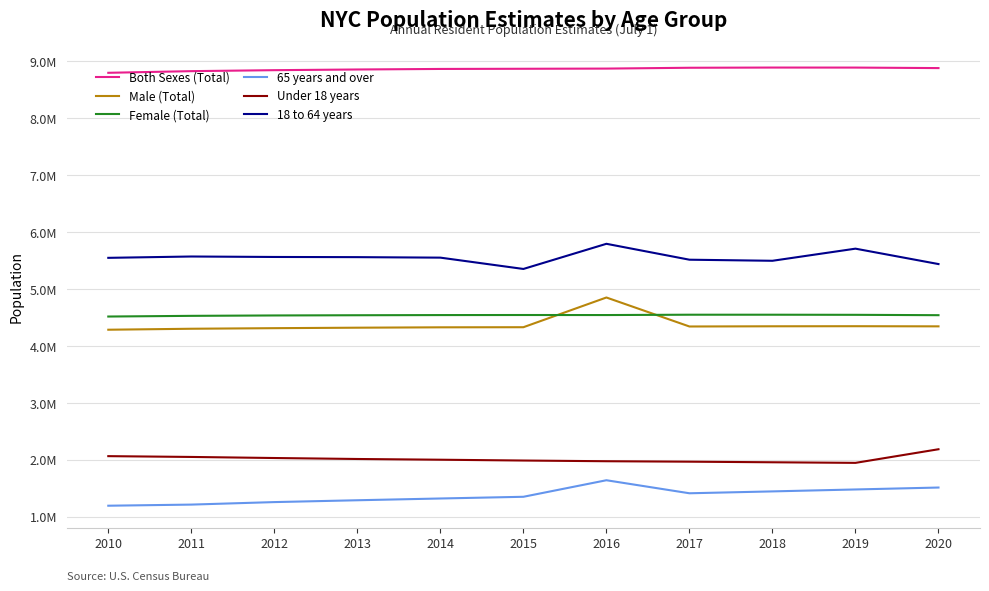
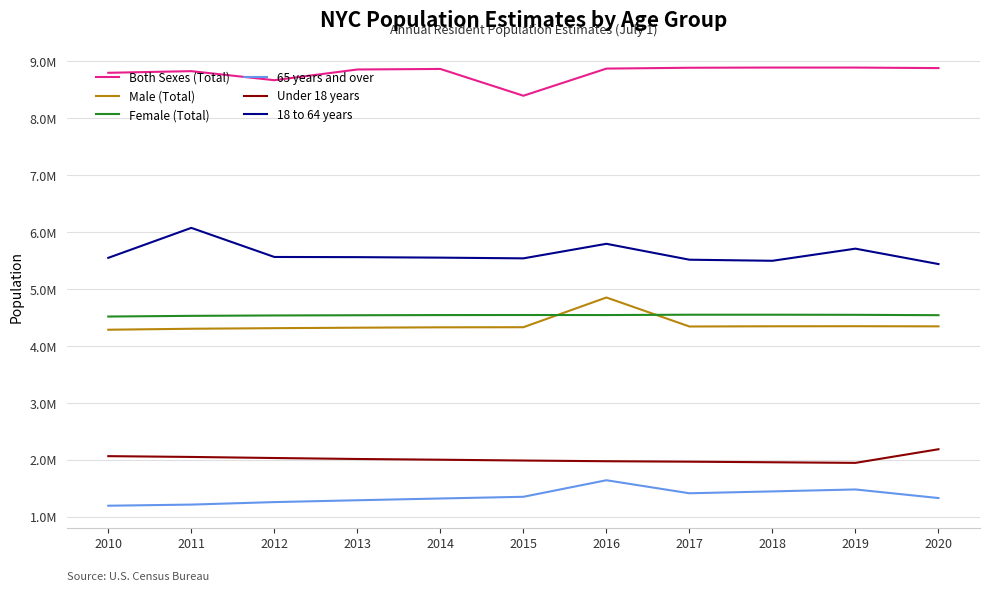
18 to 64 years, 2011: 5600000 -> 6100000
Both Sexes (Total), 2012: 8800000 -> 8700000
Both Sexes (Total), 2015: 8900000 -> 8400000
18 to 64 years, 2015: 5400000 -> 5500000
65 years and over, 2020: 1500000 -> 1300000
